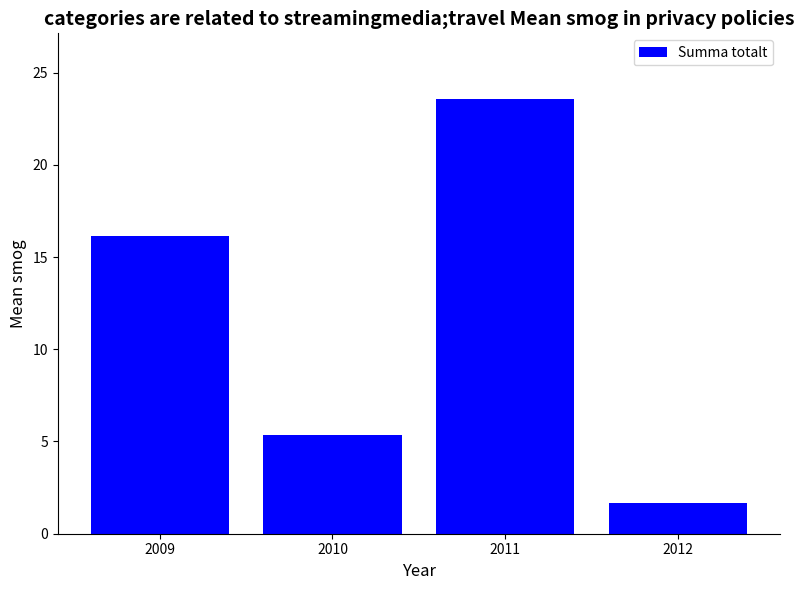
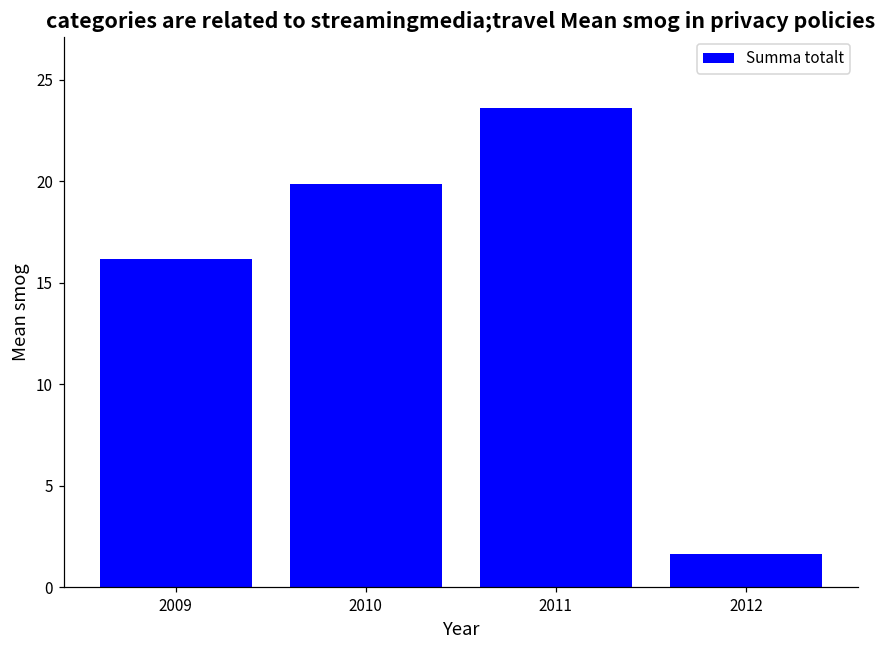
2010: 5.3 -> 19.9
